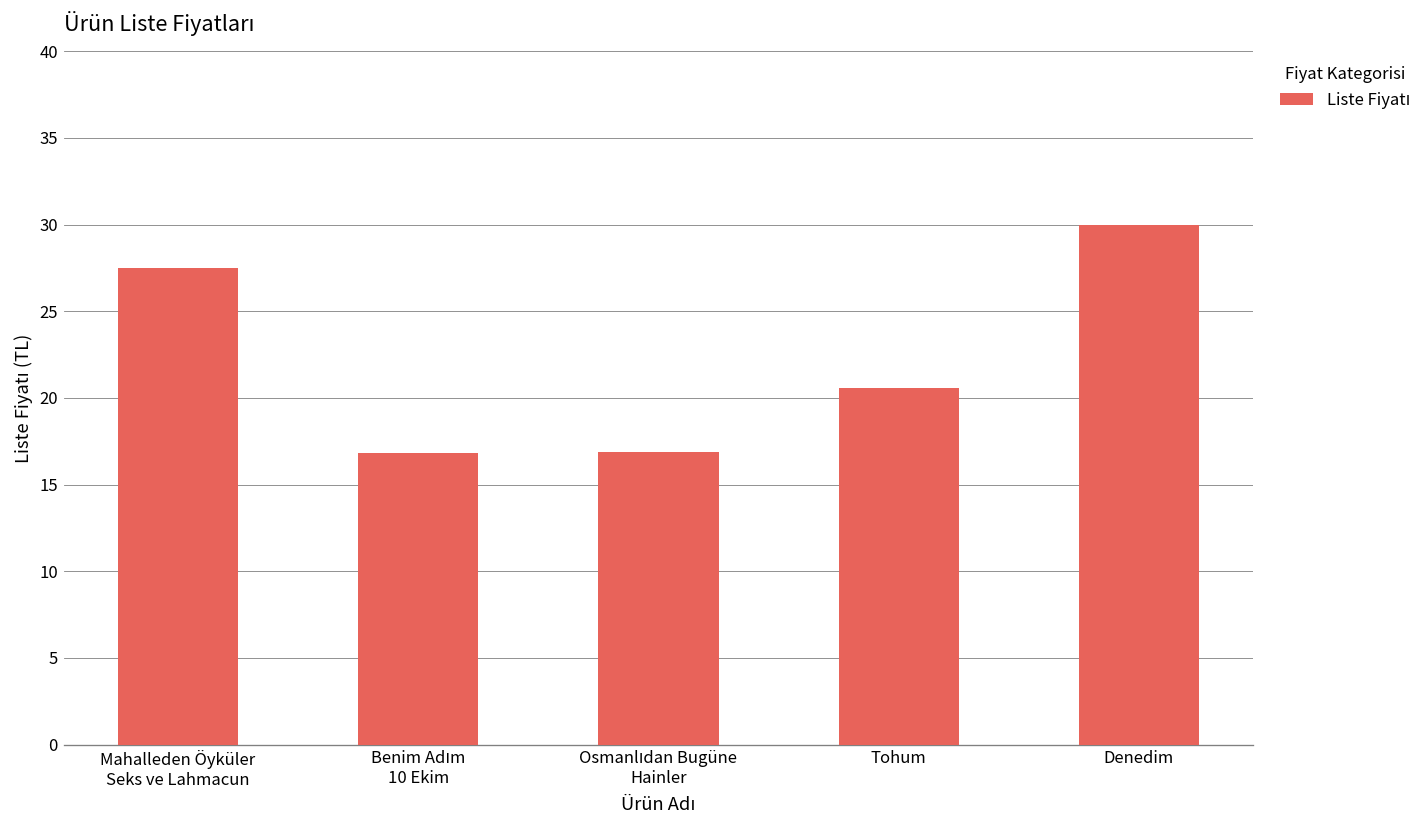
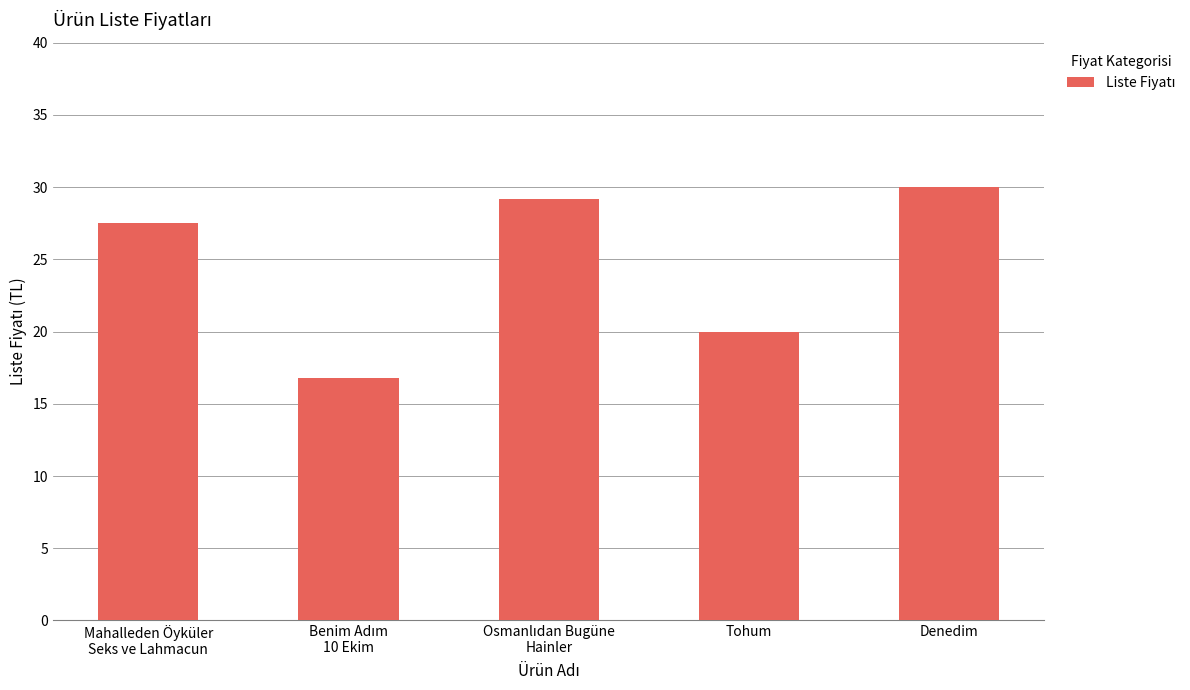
Osmanlıdan Bugüne Hainler: 16.9 -> 29.2
Tohum: 20.6 -> 20.0
